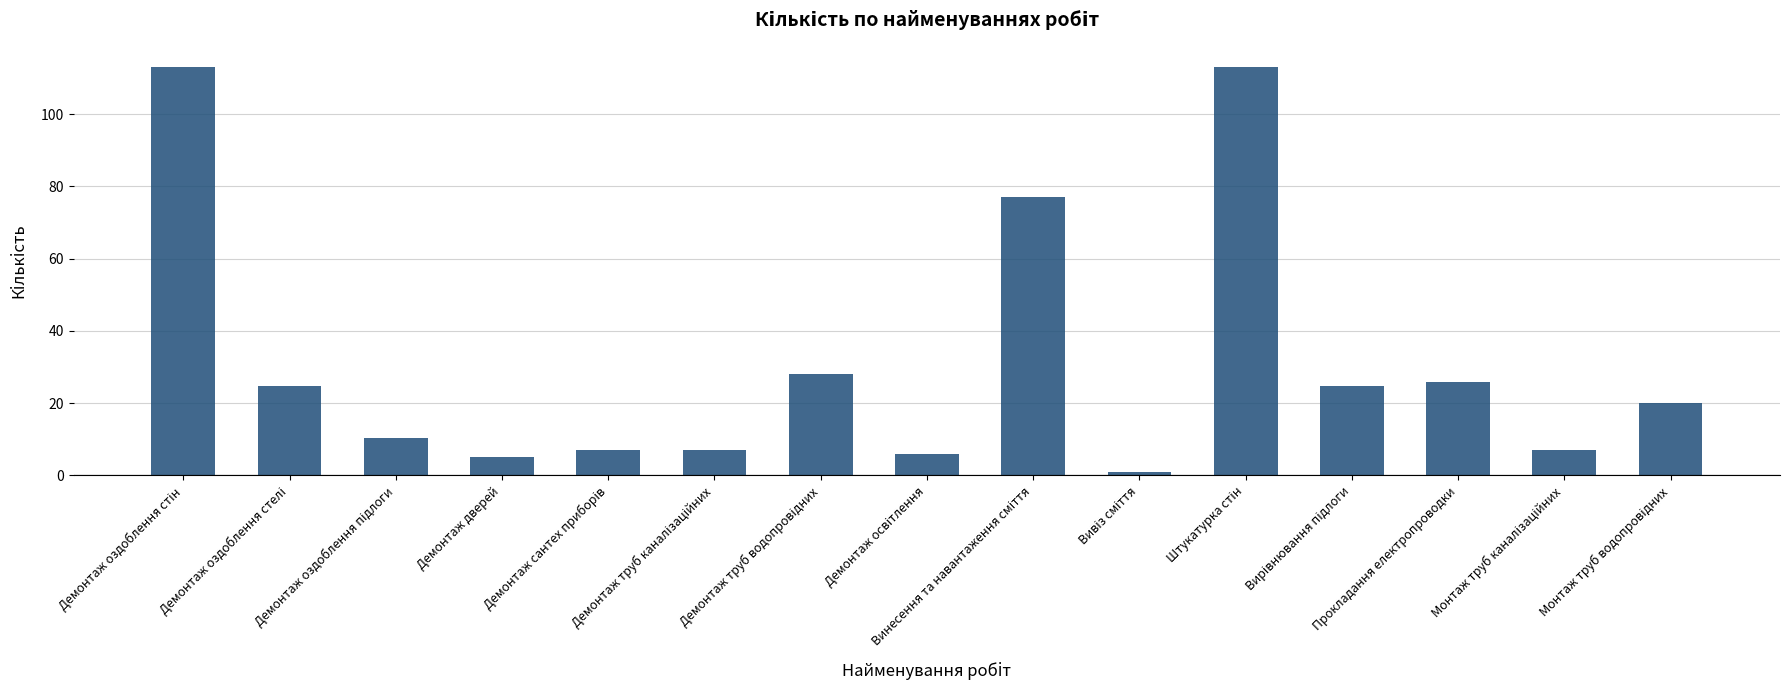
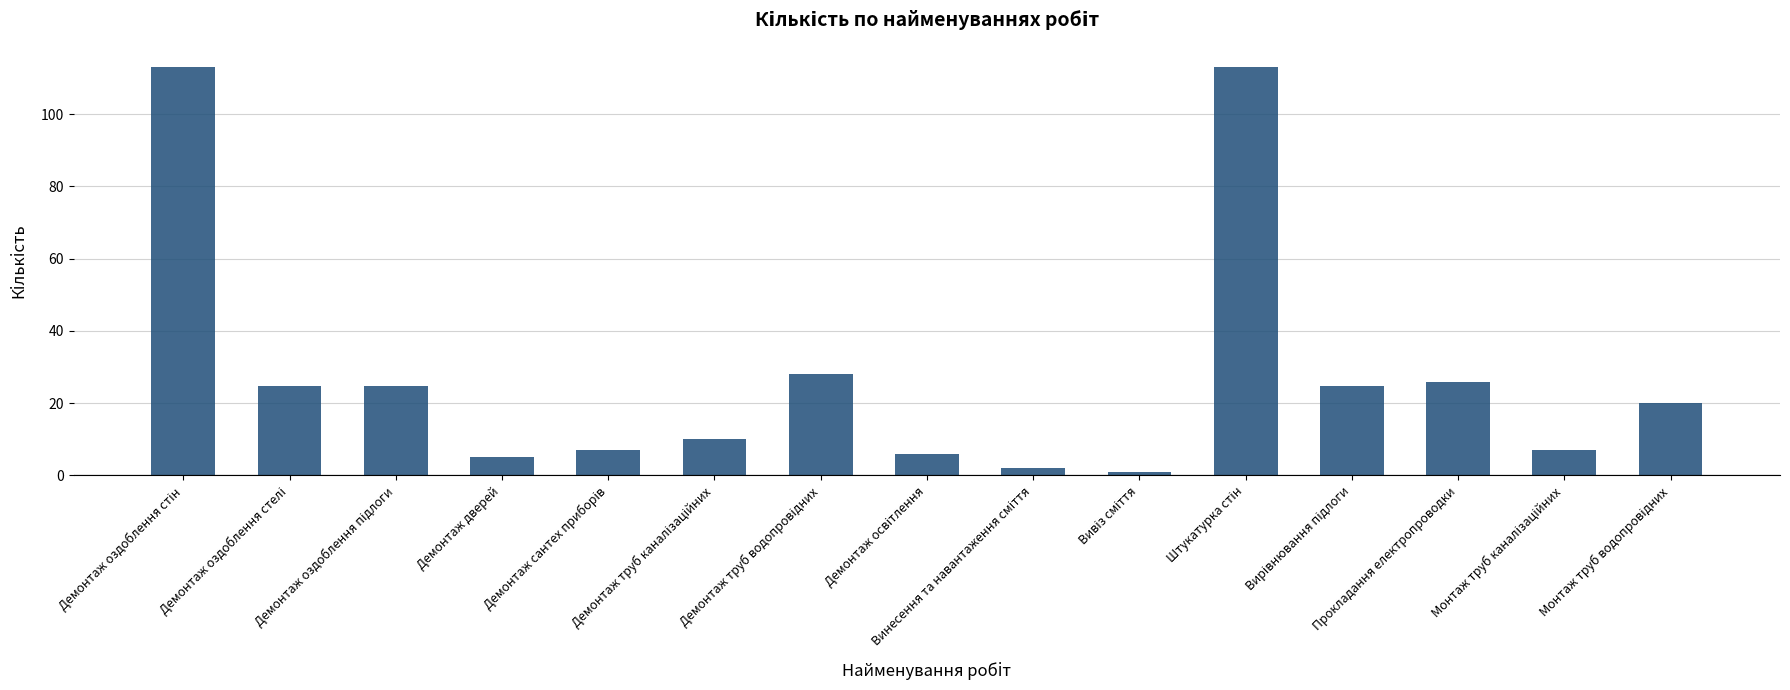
Демонтаж оздоблення підлоги: 10 -> 25
Демонтаж труб каналізаційних: 7 -> 10
Винесення та навантаження сміття: 77 -> 2
